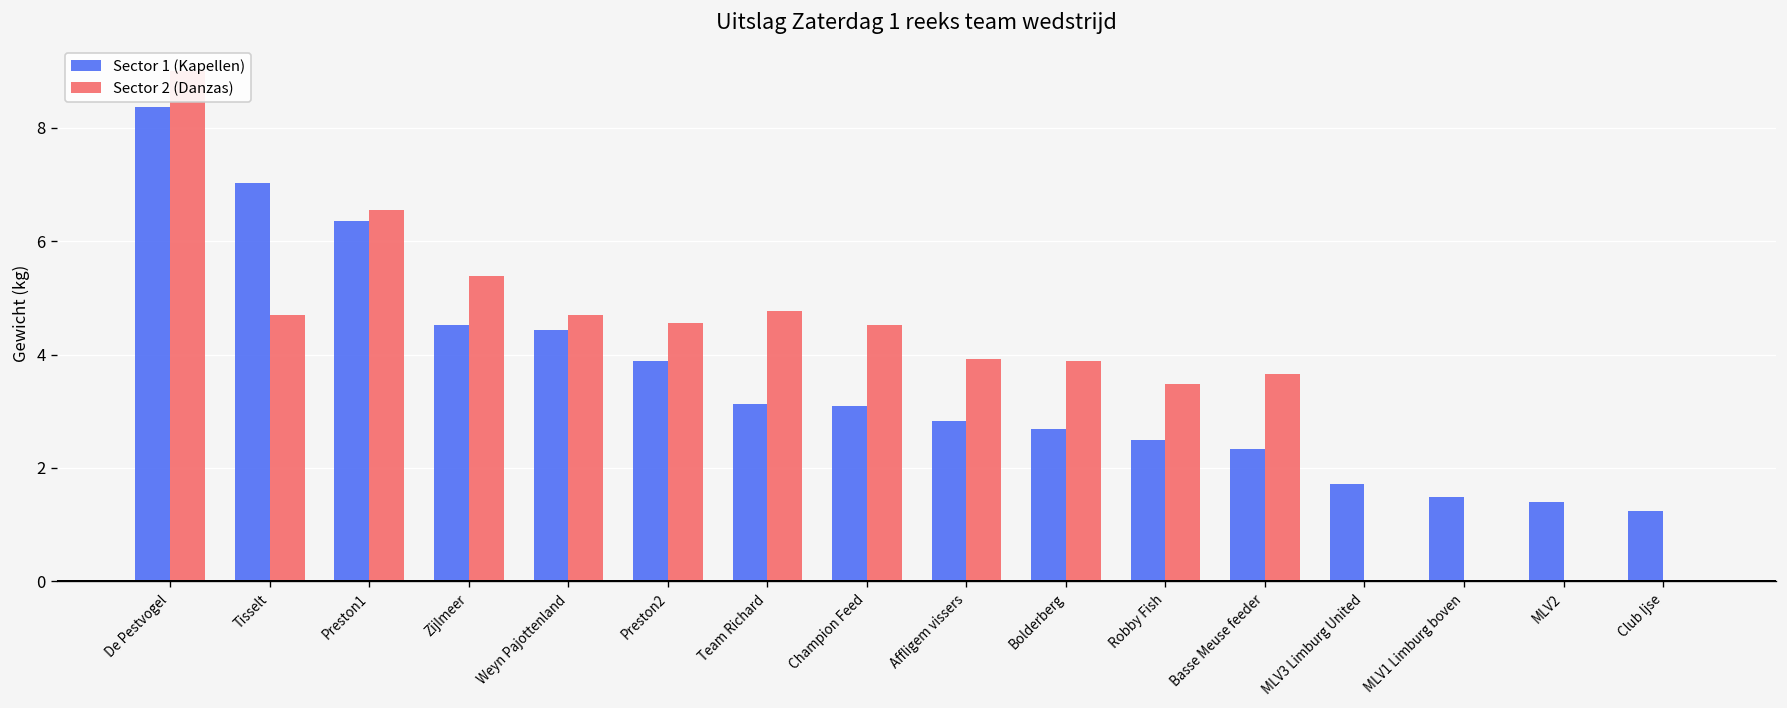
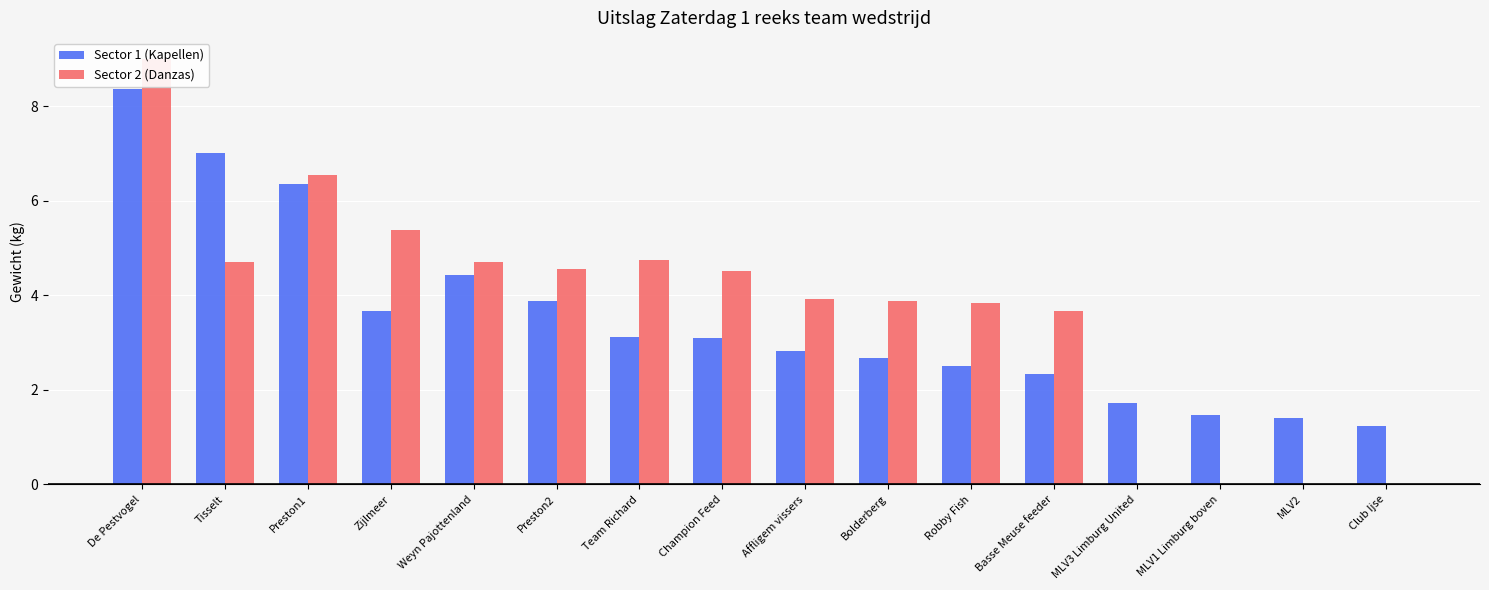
Sector 1 (Kapellen), Zijlmeer: 4.5 -> 3.7
Sector 2 (Danzas), Robby Fish: 3.5 -> 3.8
